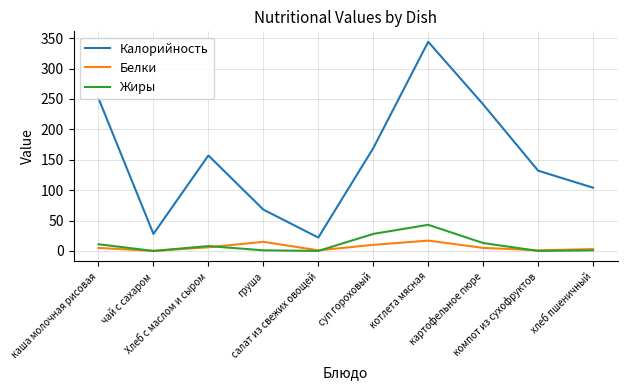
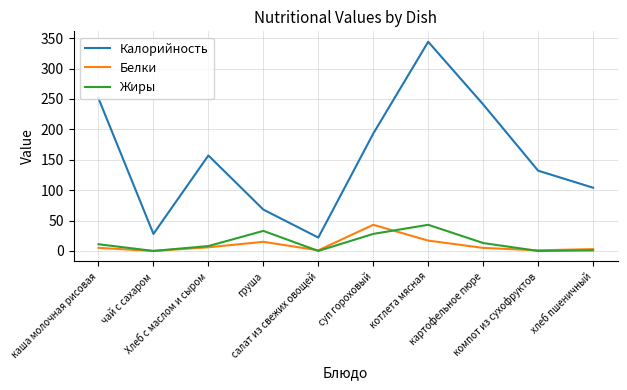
Жиры, груша: 0 -> 30
Калорийность, суп гороховый: 170 -> 190
Белки, суп гороховый: 10 -> 40
